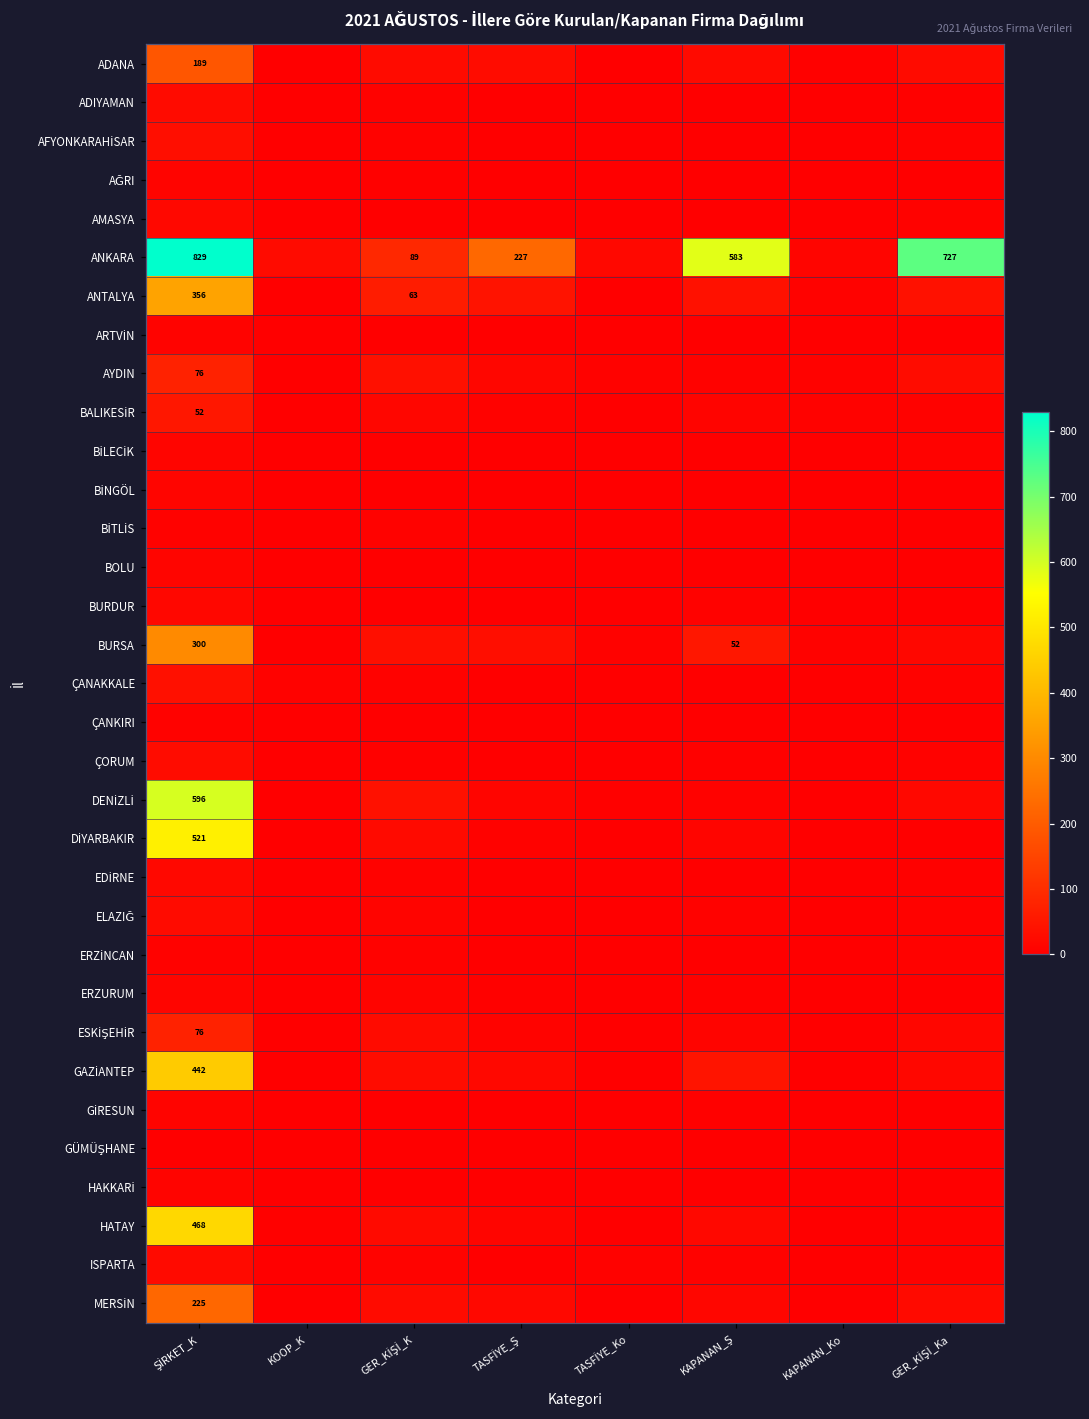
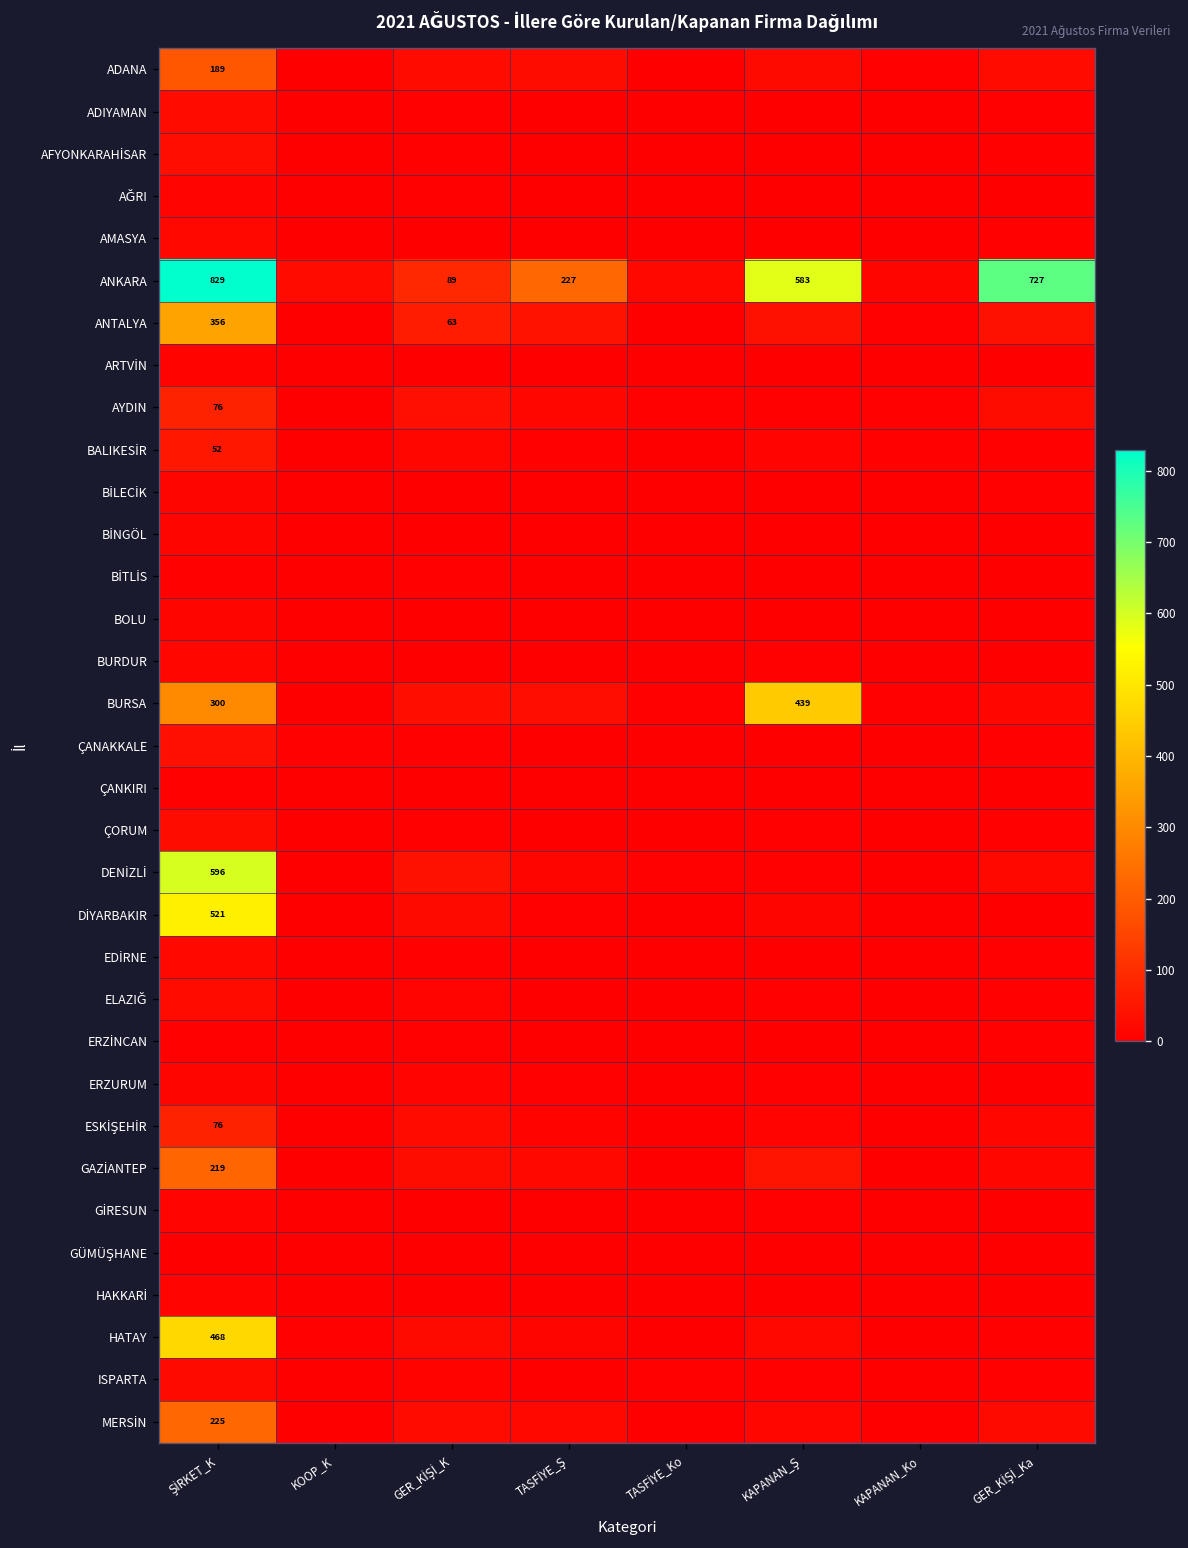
BURSA, KAPANAN_Ş: 52 -> 439
GAZİANTEP, ŞİRKET_K: 442 -> 219
